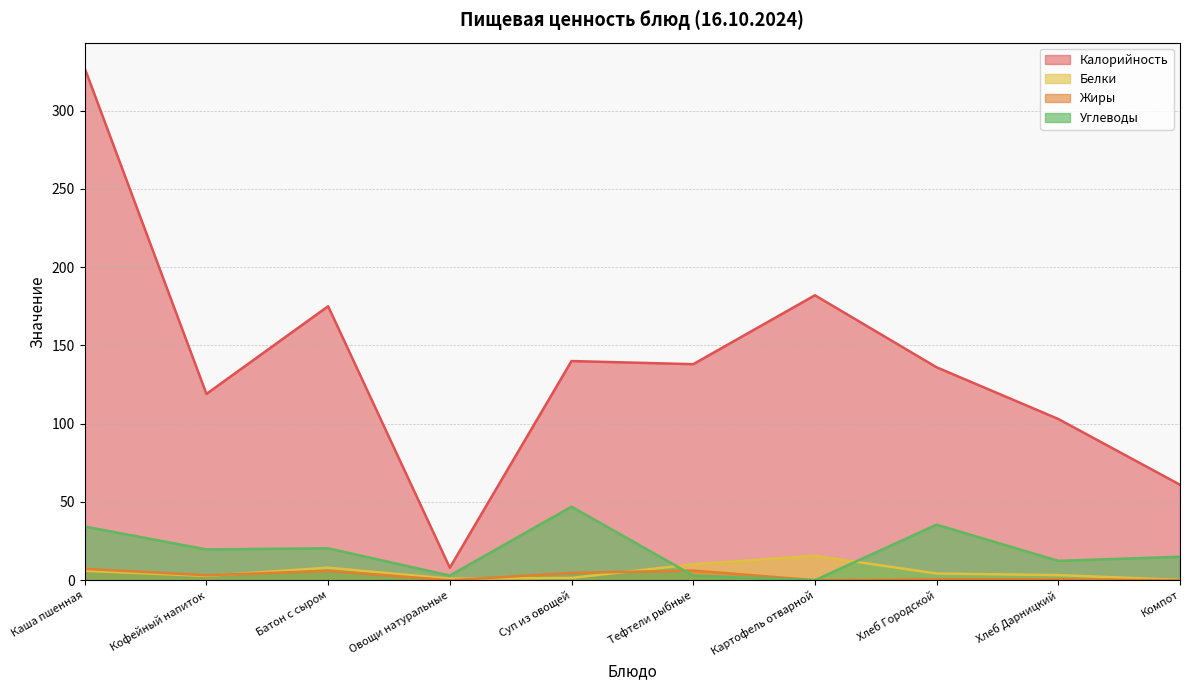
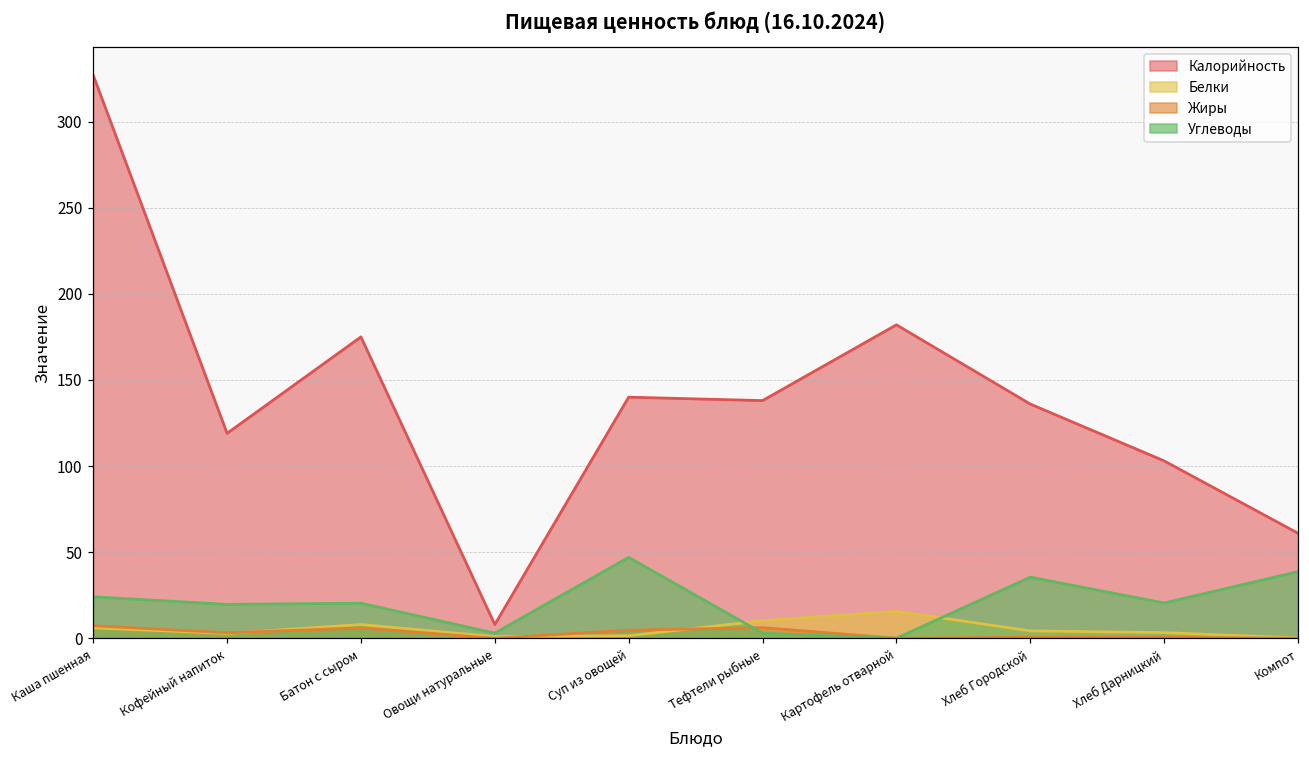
Углеводы, Каша пшенная: 34 -> 24
Углеводы, Хлеб Дарницкий: 12 -> 21
Углеводы, Компот: 15 -> 39
